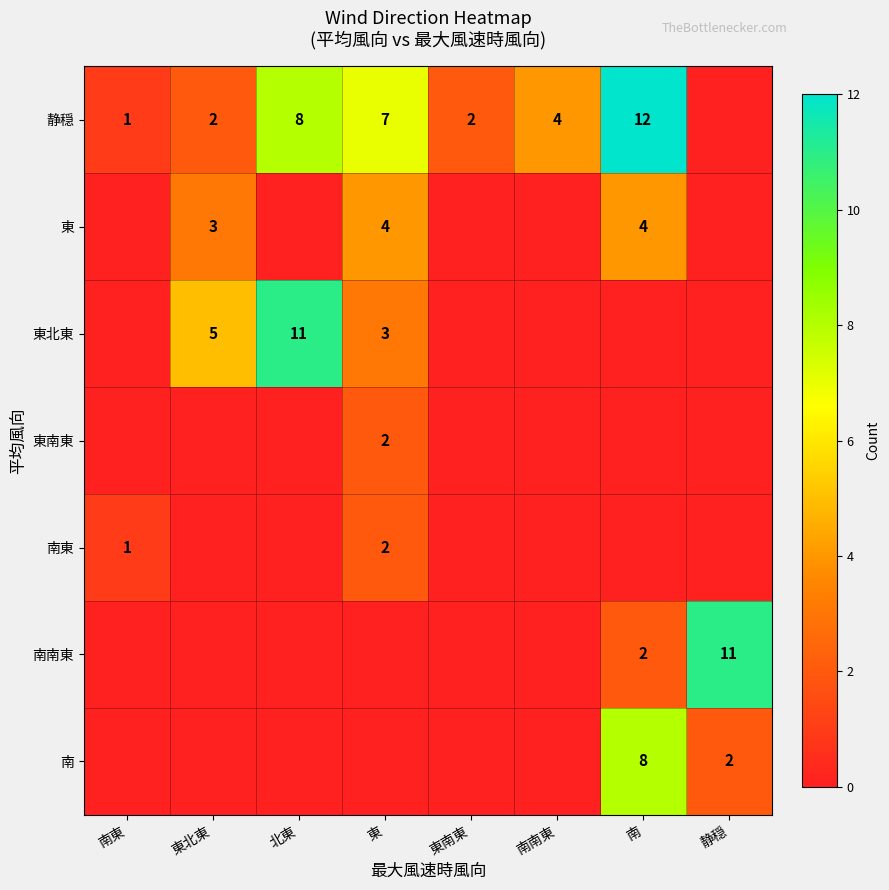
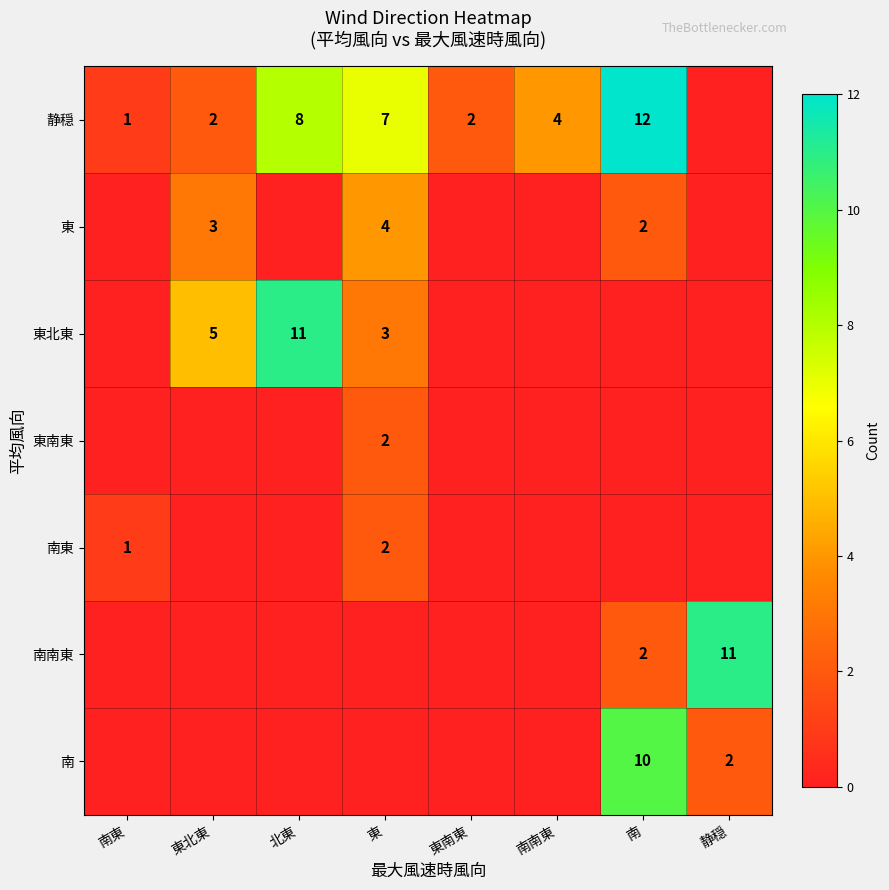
東, 南: 4 -> 2
南, 南: 8 -> 10
